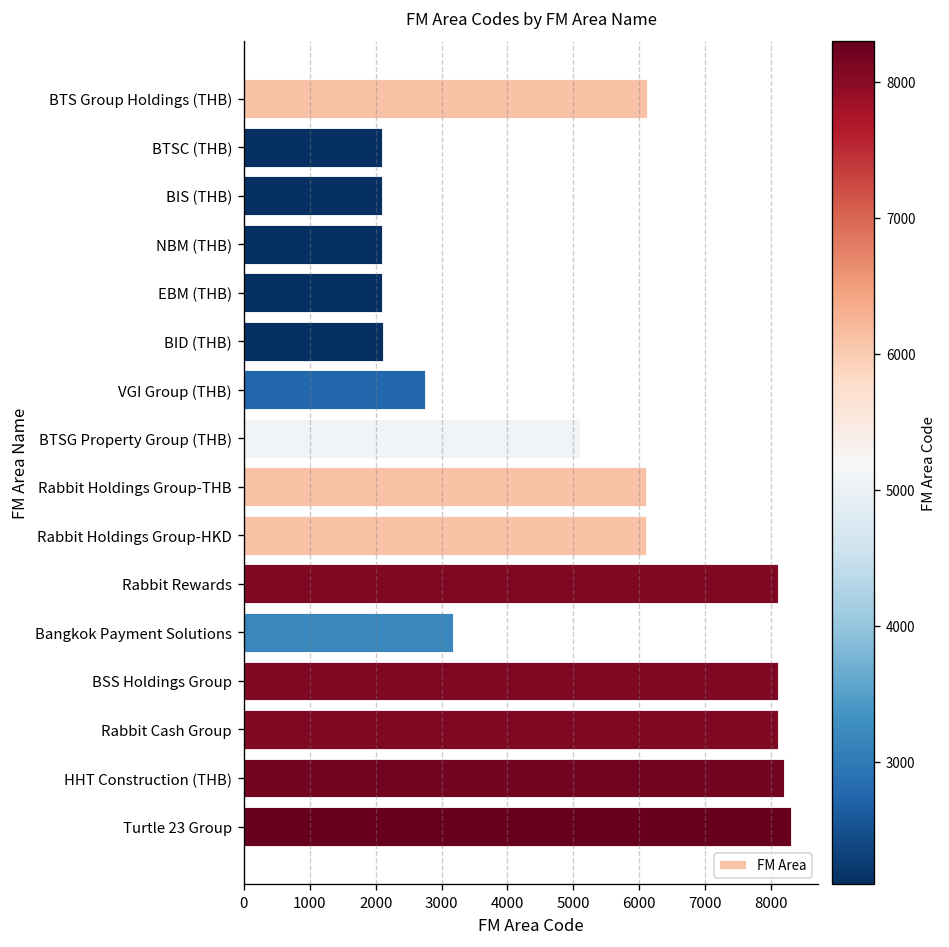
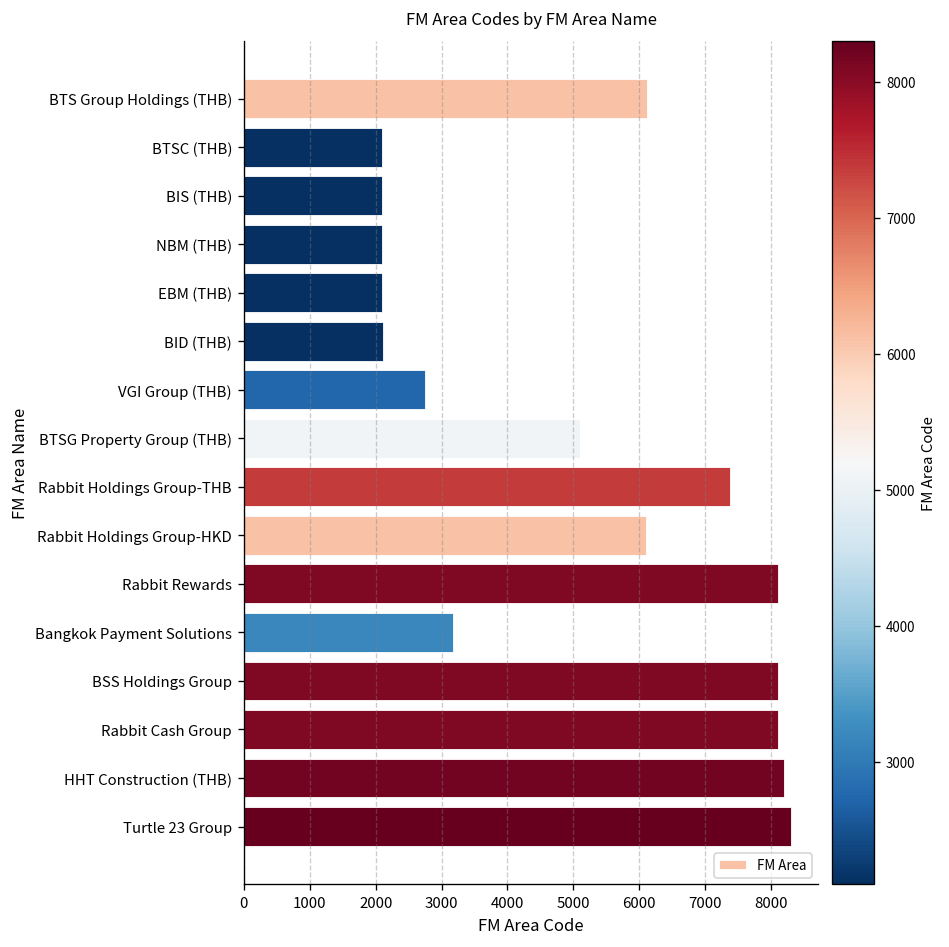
Rabbit Holdings Group-THB: 6100 -> 7400
